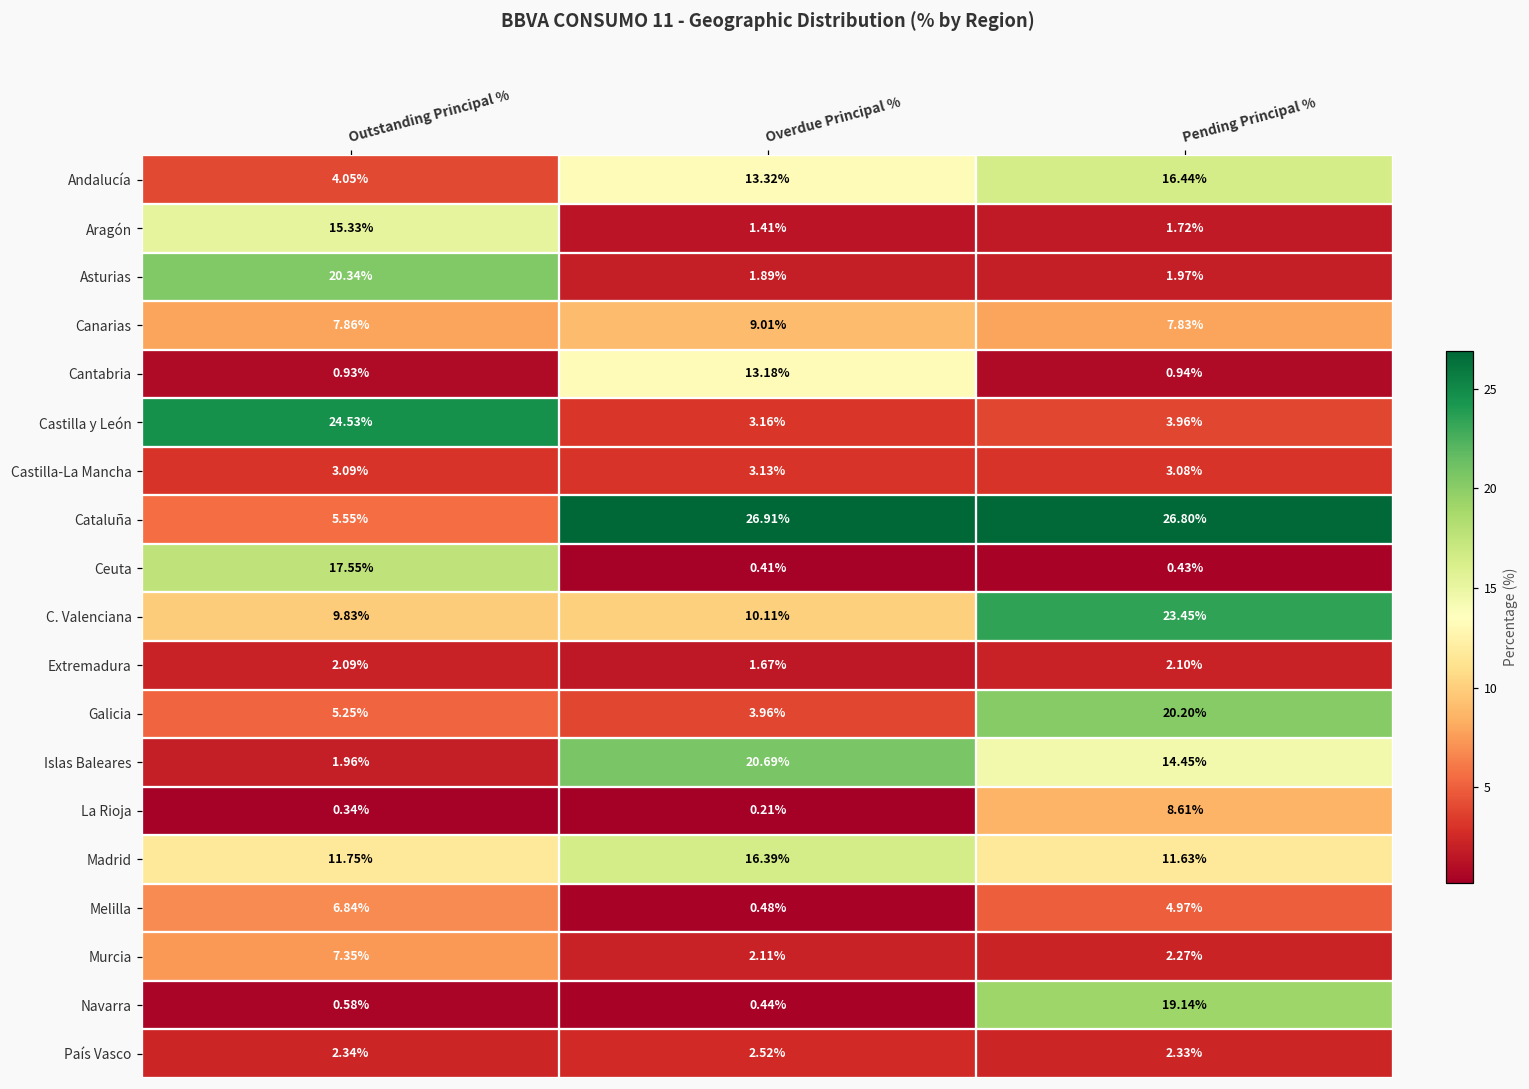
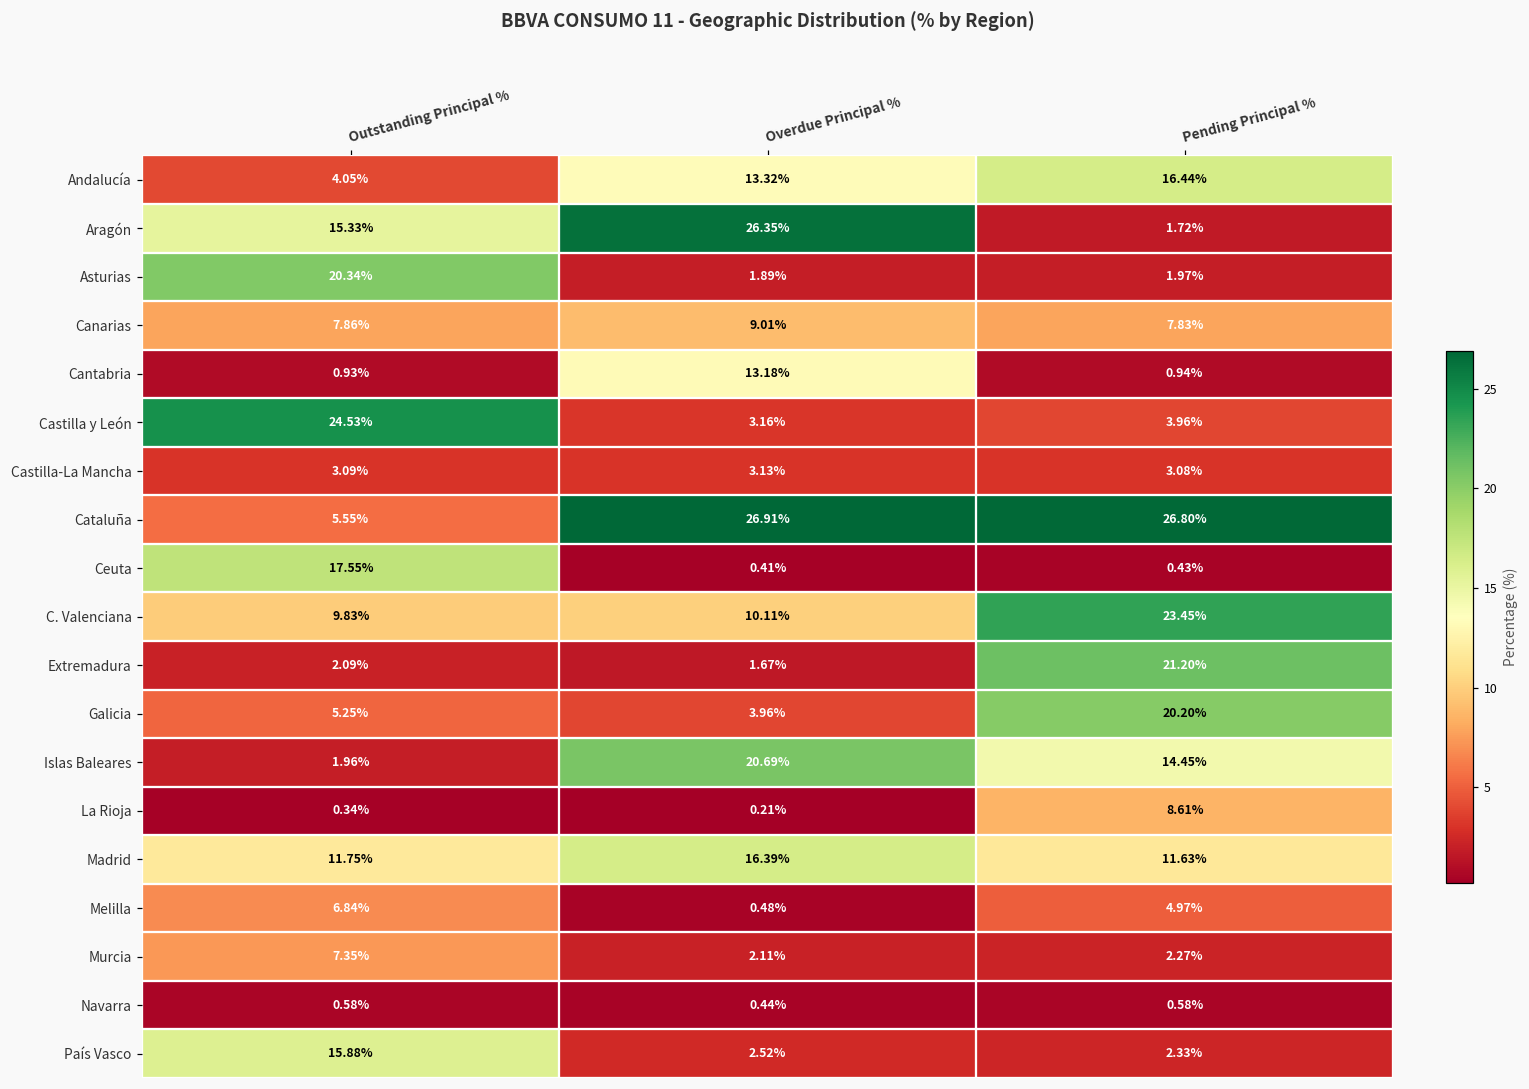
Aragón, Overdue Principal %: 1.41% -> 26.35%
Extremadura, Pending Principal %: 2.10% -> 21.20%
Navarra, Pending Principal %: 19.14% -> 0.58%
País Vasco, Outstanding Principal %: 2.34% -> 15.88%
